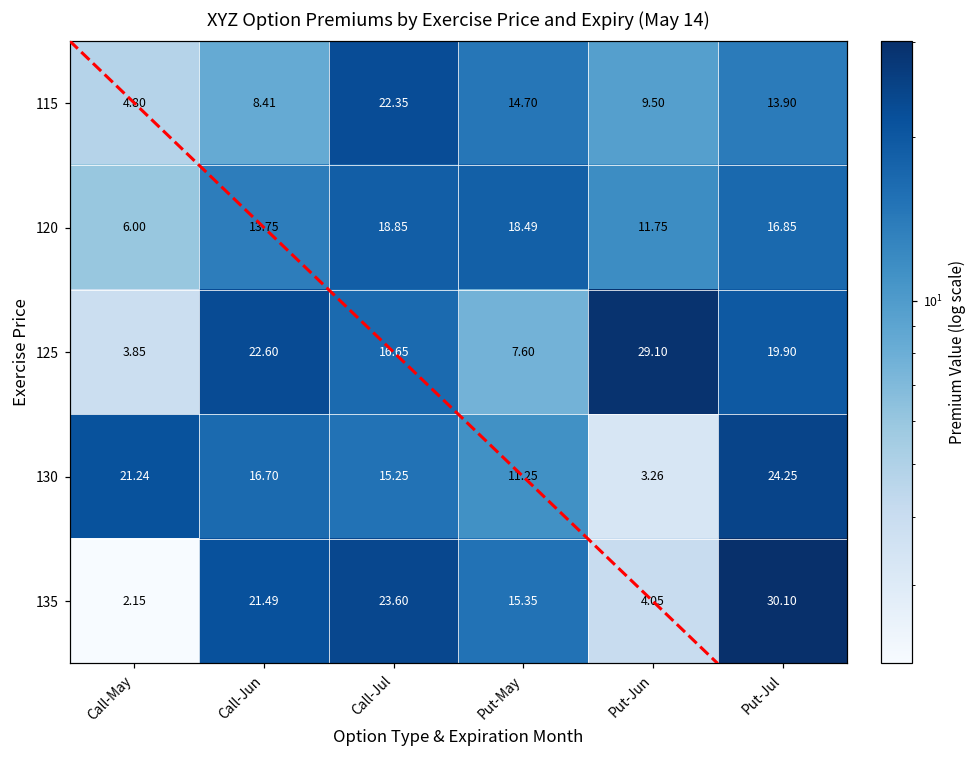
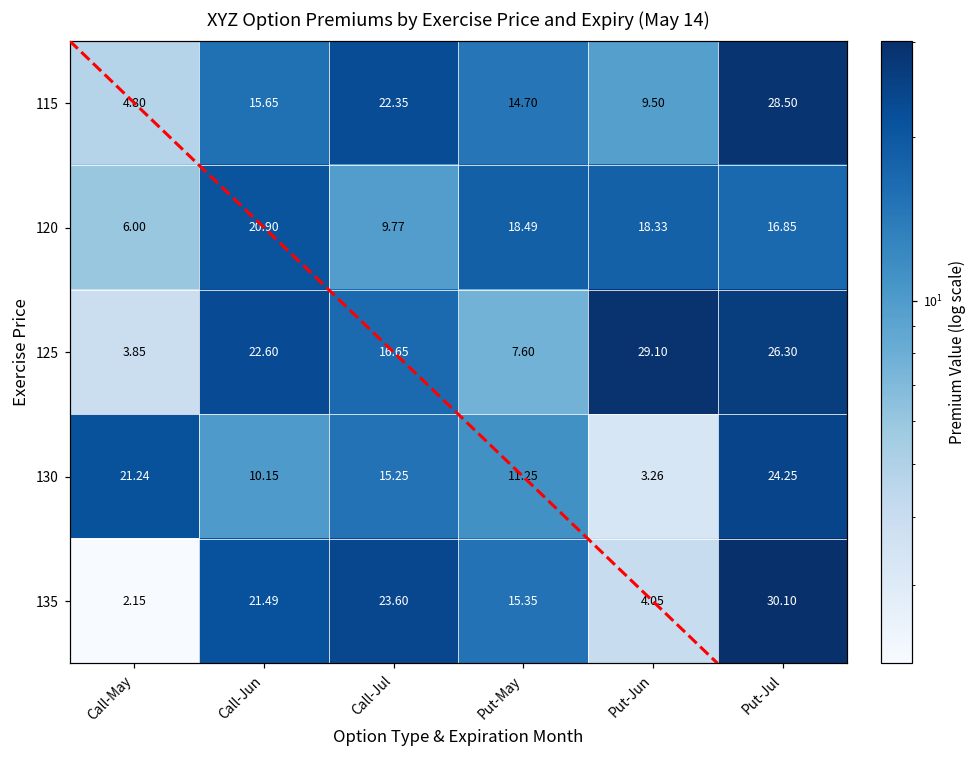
115, Call-Jun: 8.41 -> 15.65
115, Put-Jul: 13.90 -> 28.50
120, Call-Jun: 13.75 -> 20.90
120, Call-Jul: 18.85 -> 9.77
120, Put-Jun: 11.75 -> 18.33
125, Put-Jul: 19.90 -> 26.30
130, Call-Jun: 16.70 -> 10.15
